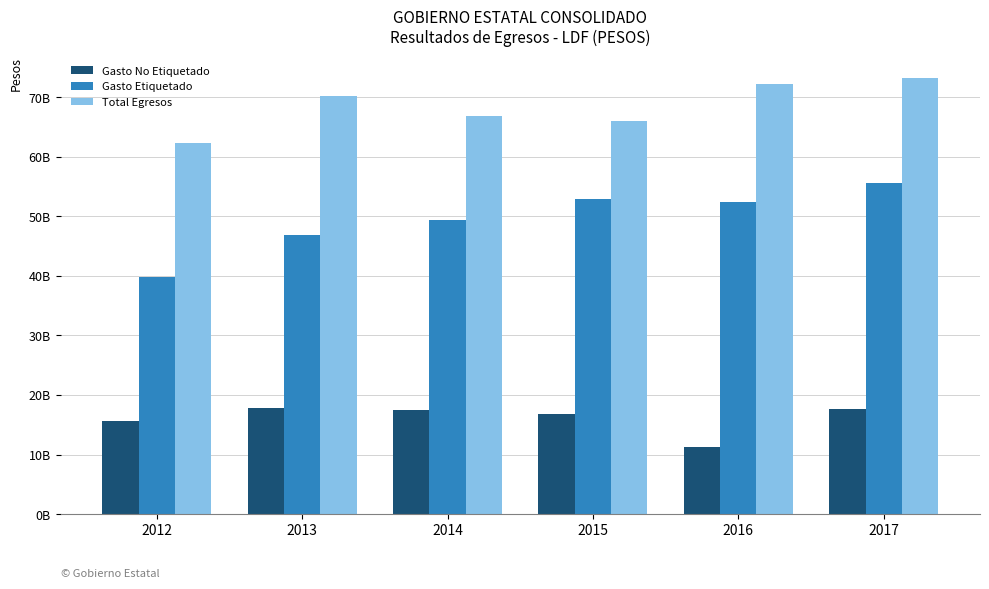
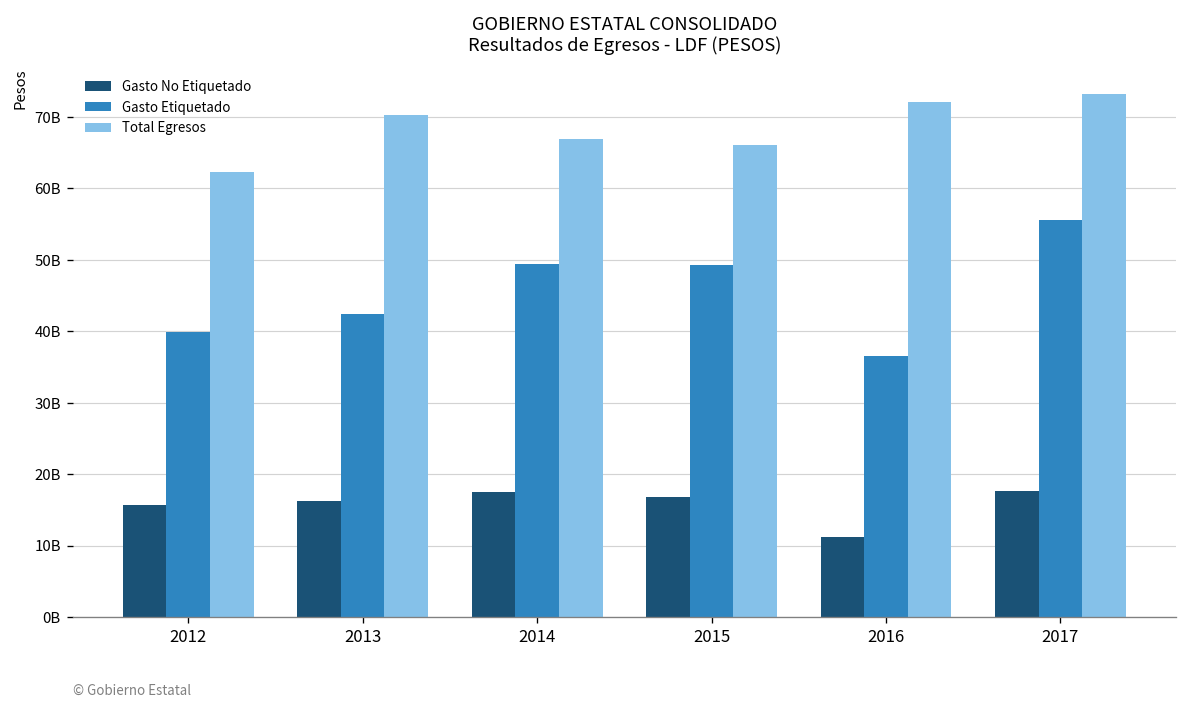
Gasto No Etiquetado, 2013: 18000000000 -> 16000000000
Gasto Etiquetado, 2013: 47000000000 -> 42000000000
Gasto Etiquetado, 2015: 53000000000 -> 49000000000
Gasto Etiquetado, 2016: 52000000000 -> 36000000000
